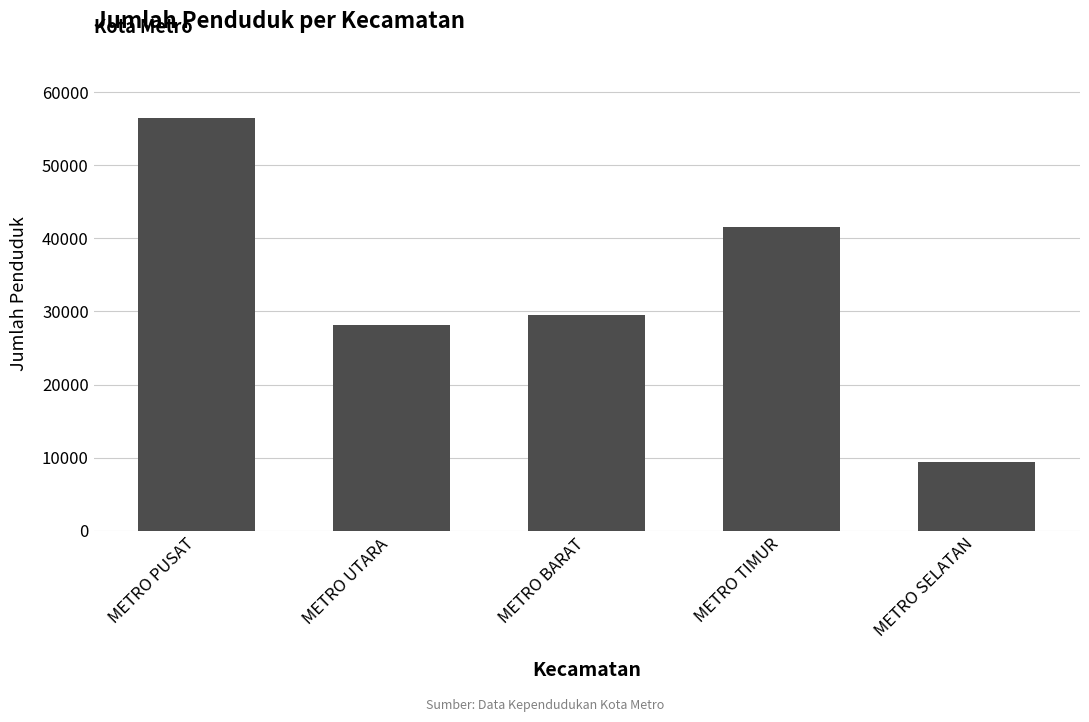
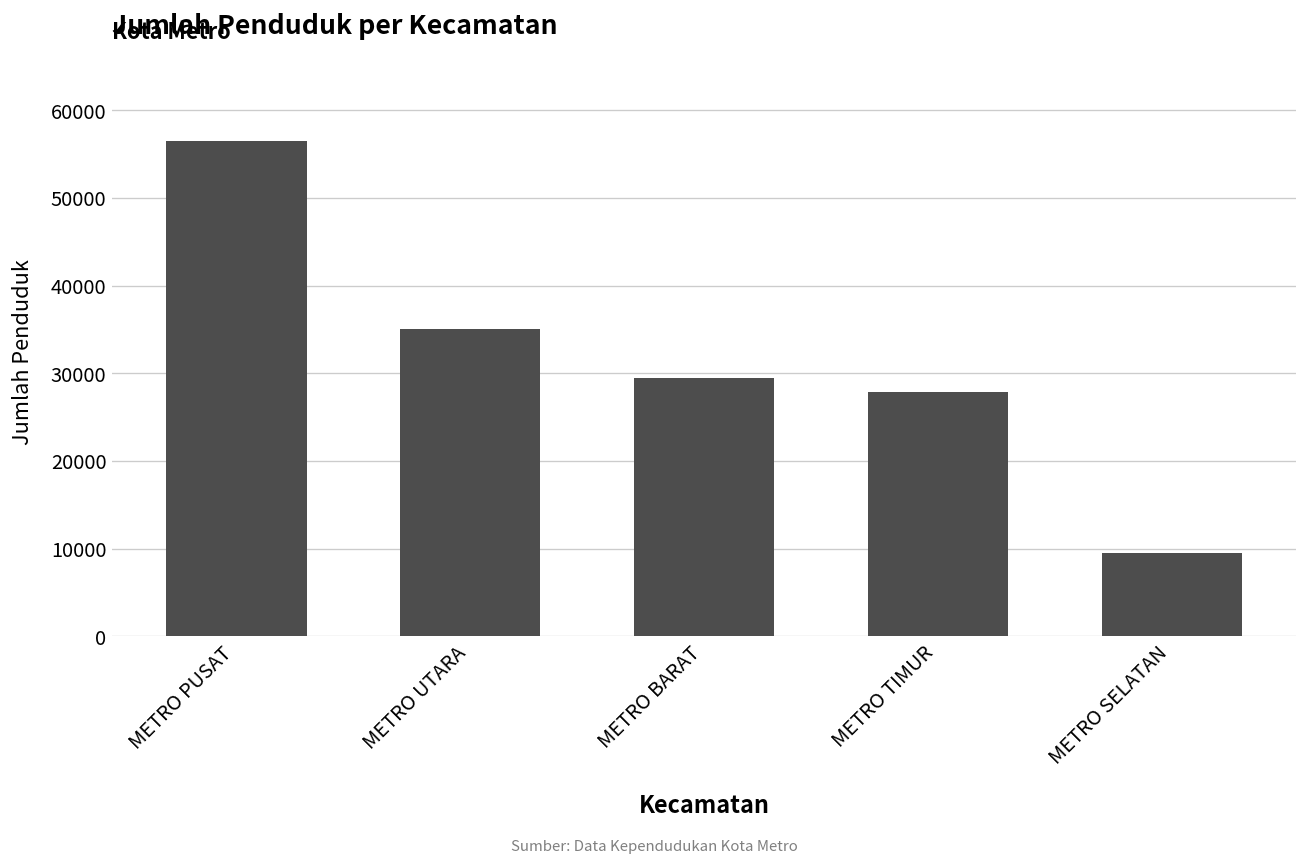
METRO UTARA: 28000 -> 35000
METRO TIMUR: 42000 -> 28000
